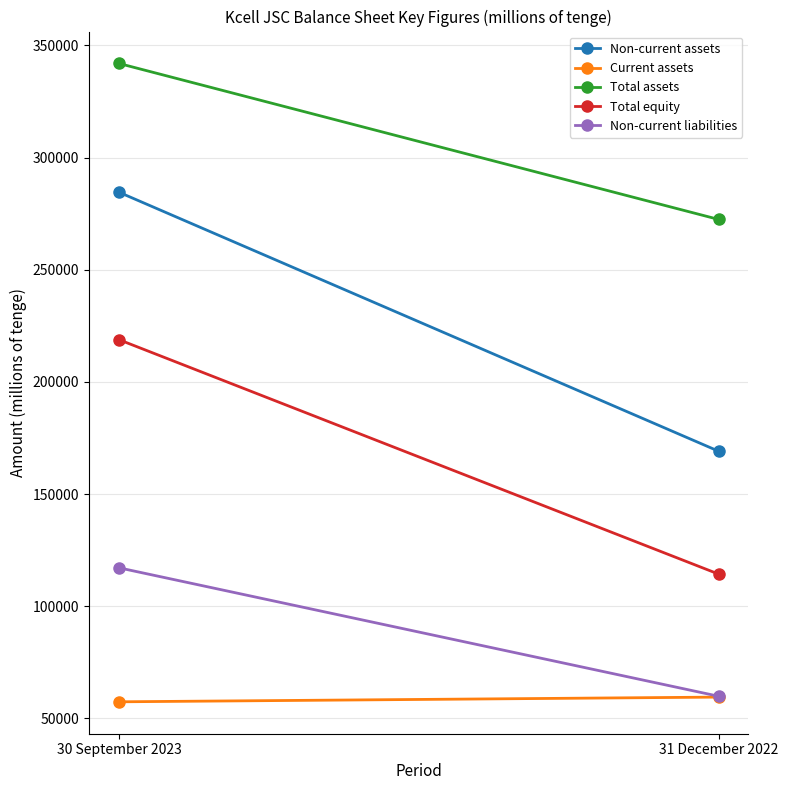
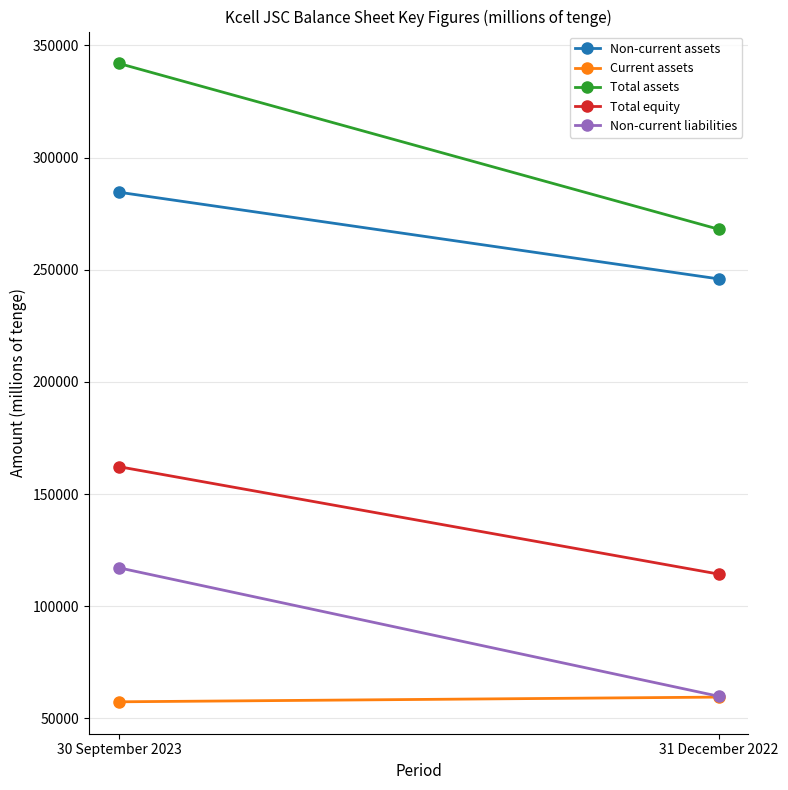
Total equity, 30 September 2023: 219000 -> 162000
Non-current assets, 31 December 2022: 169000 -> 246000
Total assets, 31 December 2022: 272000 -> 268000
